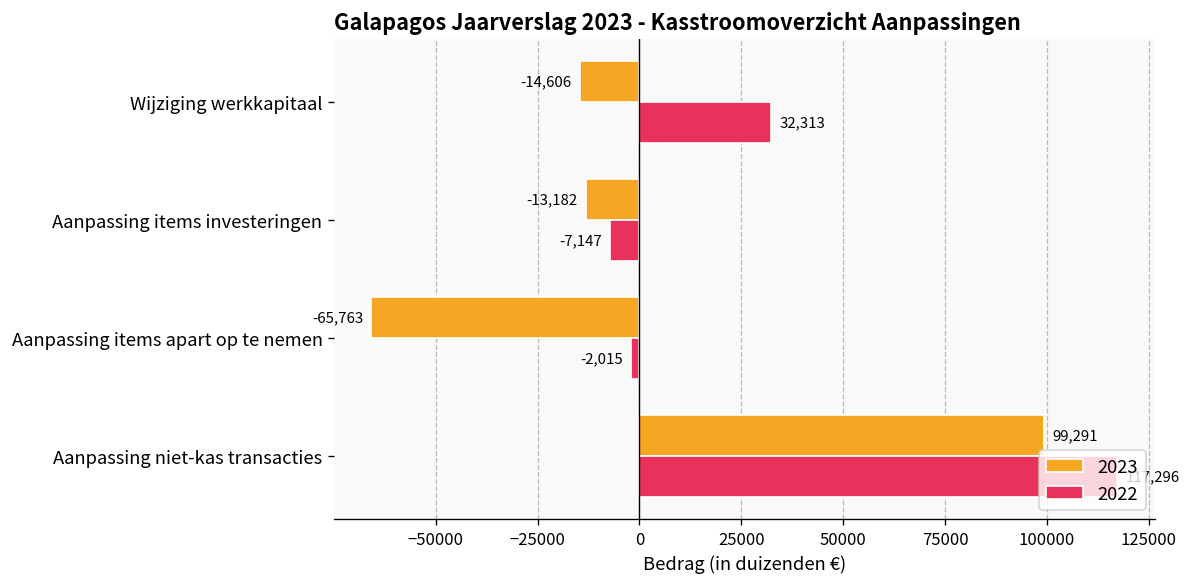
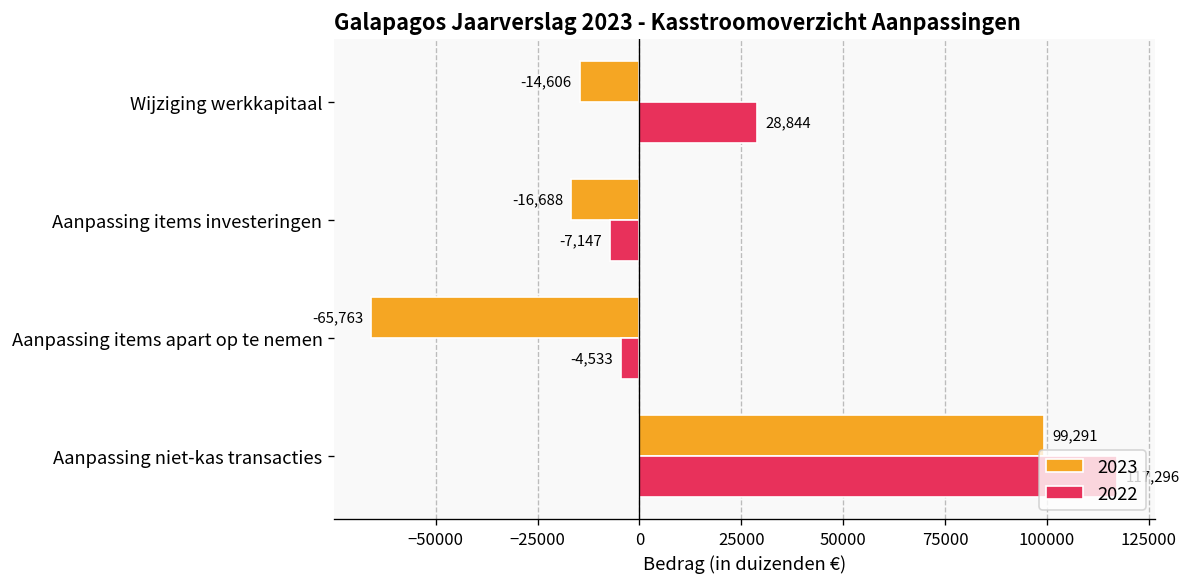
2022, Wijziging werkkapitaal: 32,313 -> 28,844
2023, Aanpassing items investeringen: -13,182 -> -16,688
2022, Aanpassing items apart op te nemen: -2,015 -> -4,533
